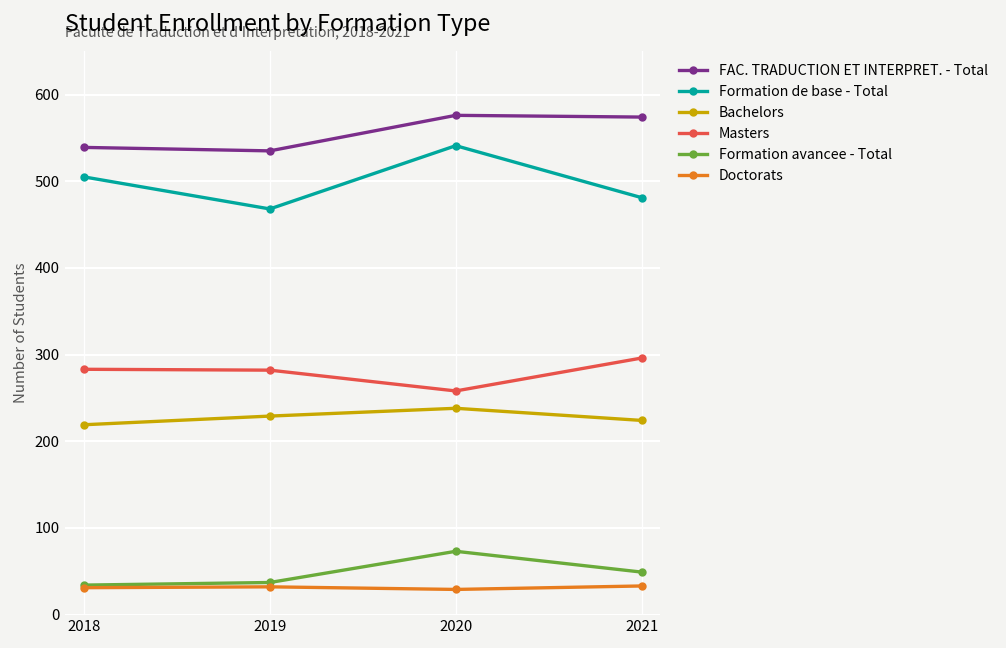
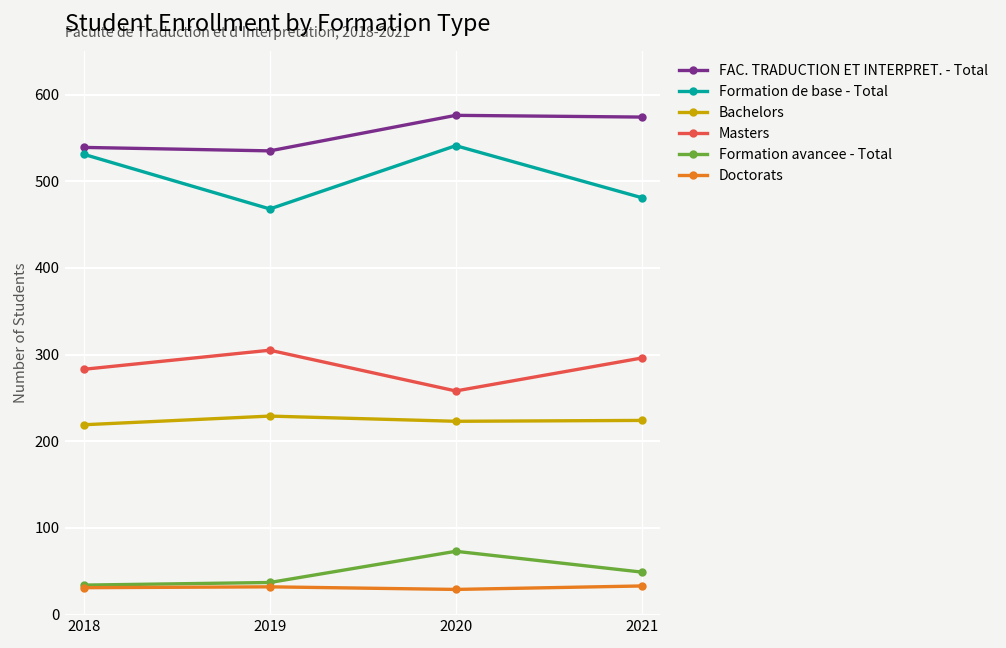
Formation de base - Total, 2018: 510 -> 530
Masters, 2019: 280 -> 310
Bachelors, 2020: 240 -> 220
